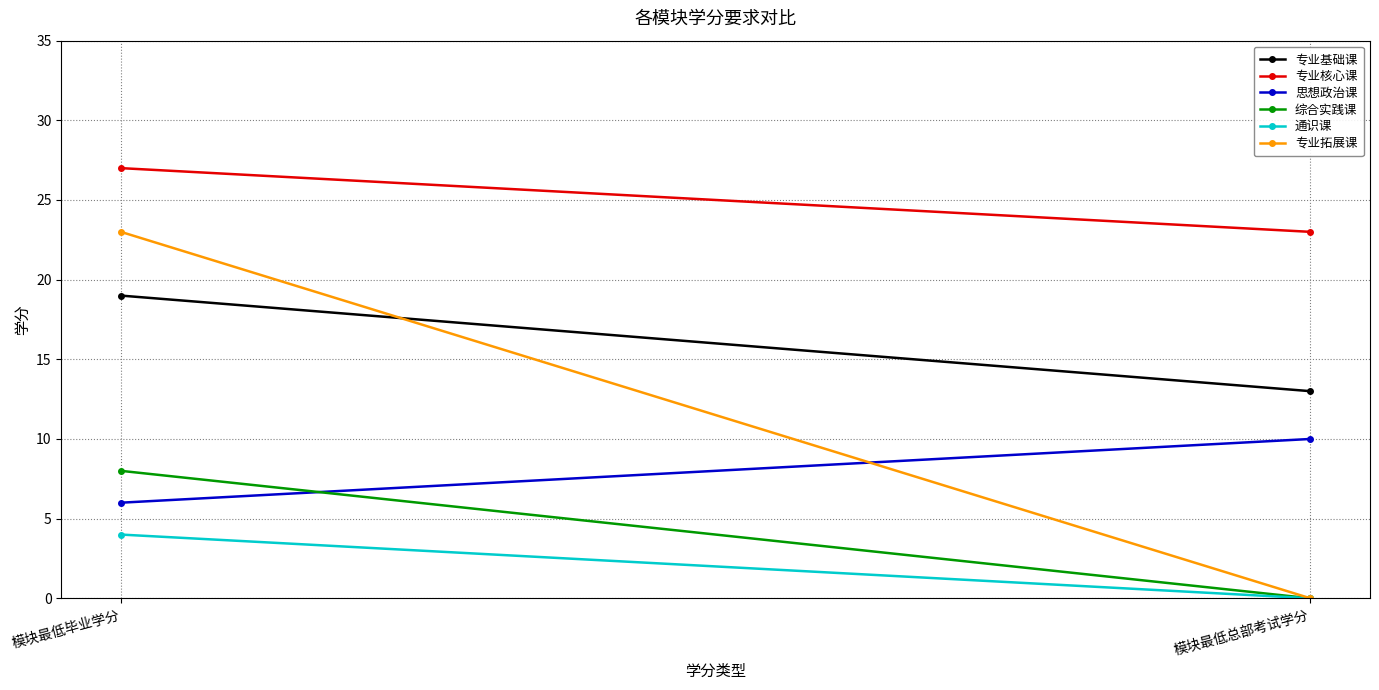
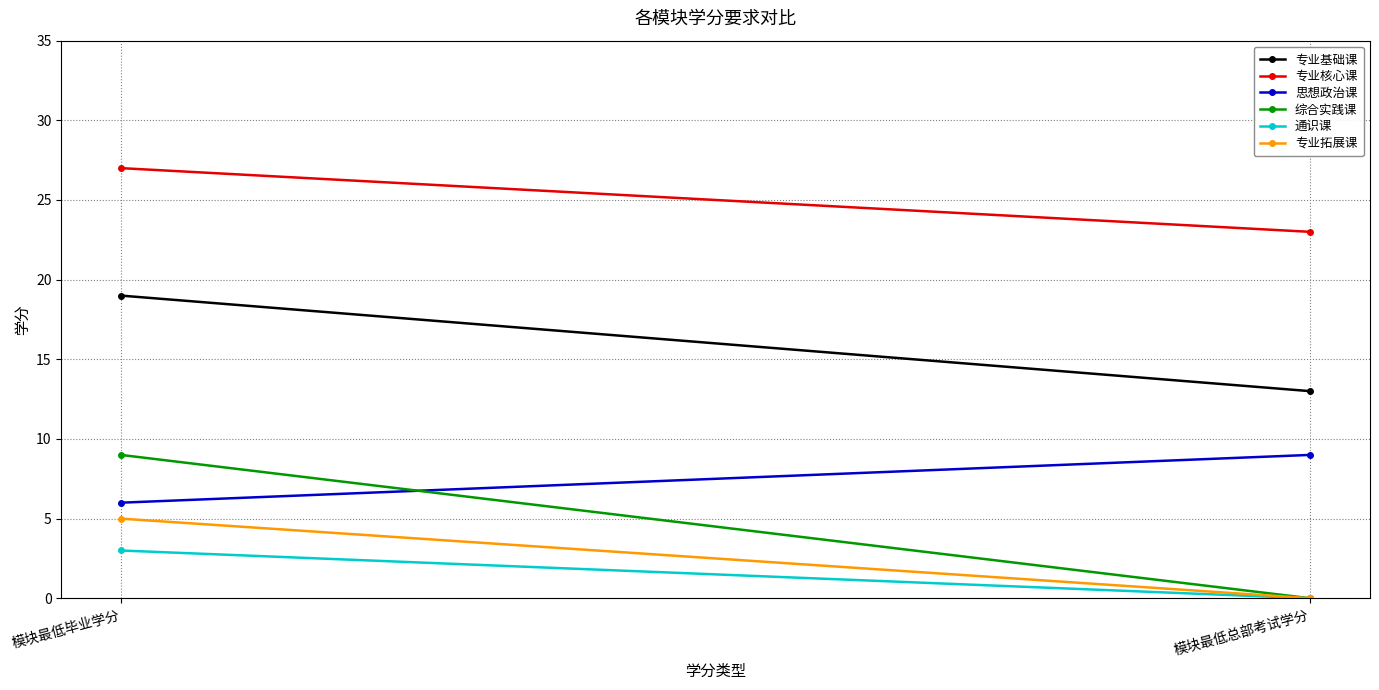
综合实践课, 模块最低毕业学分: 8 -> 9
通识课, 模块最低毕业学分: 4 -> 3
专业拓展课, 模块最低毕业学分: 23 -> 5
思想政治课, 模块最低总部考试学分: 10 -> 9
